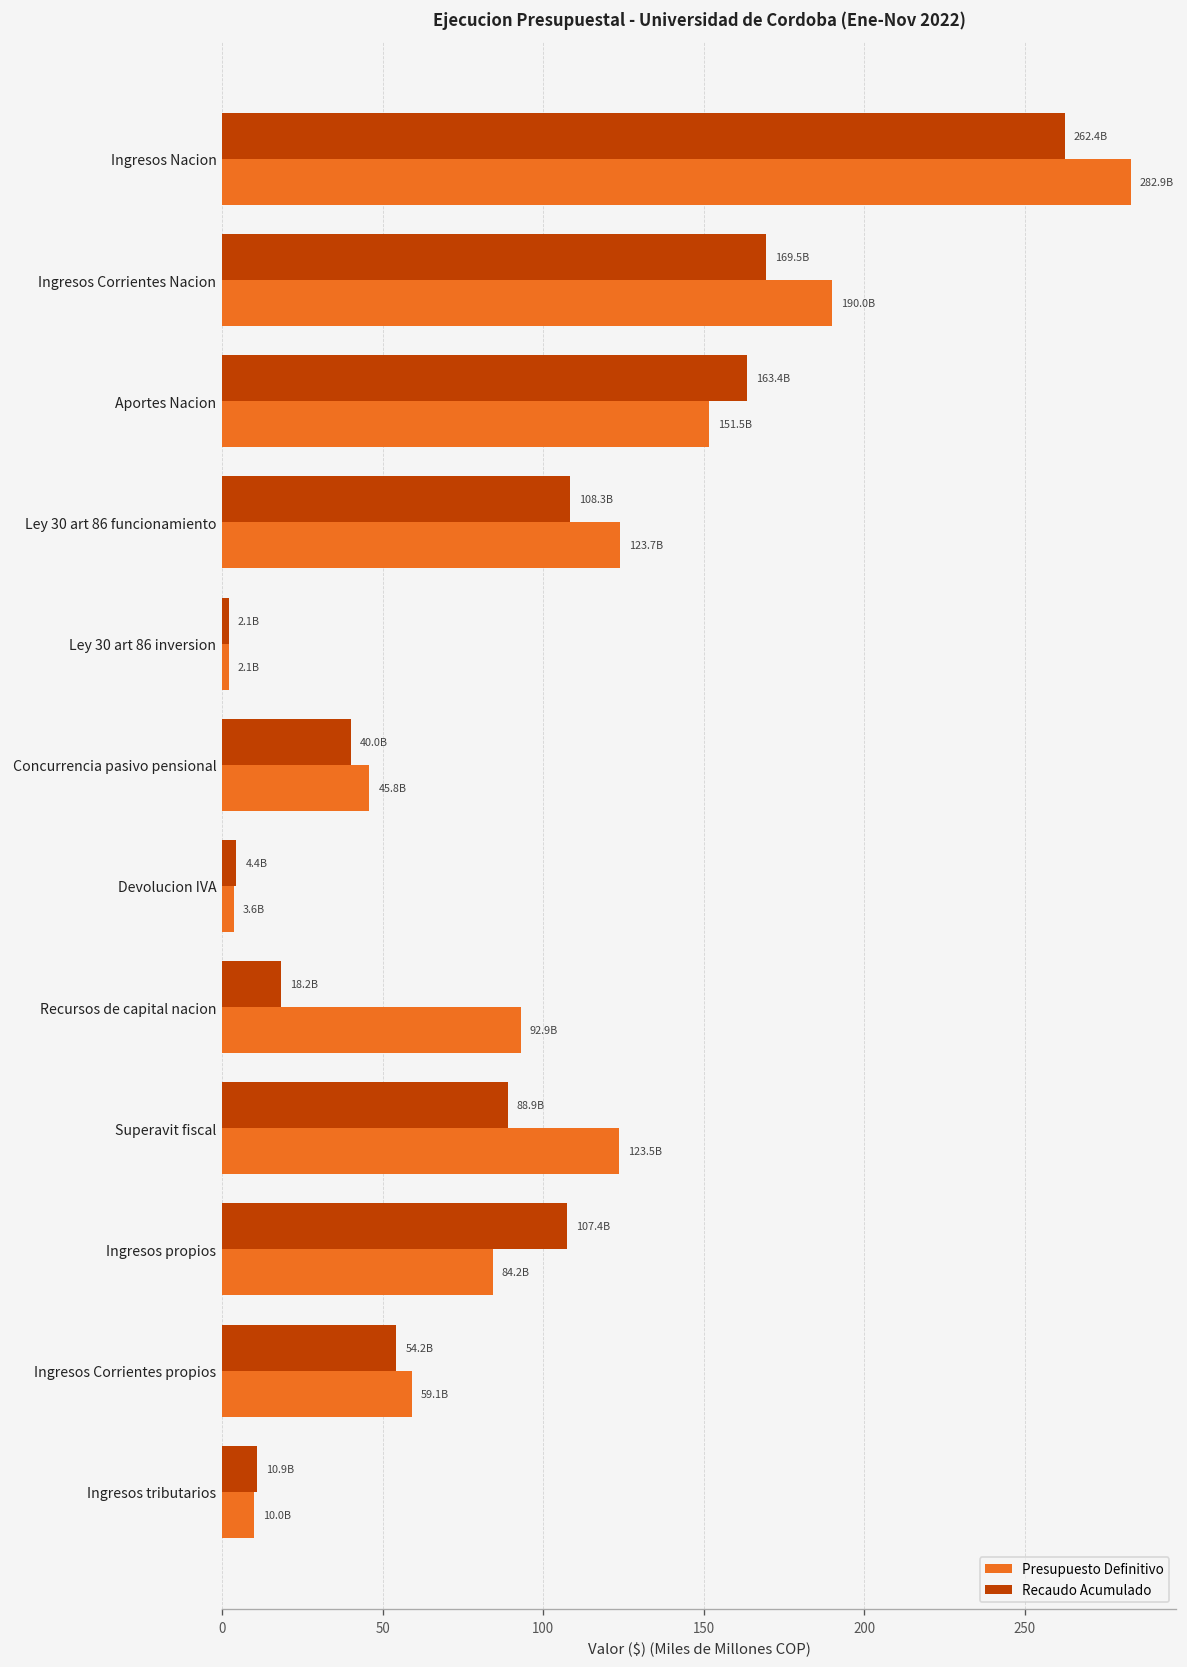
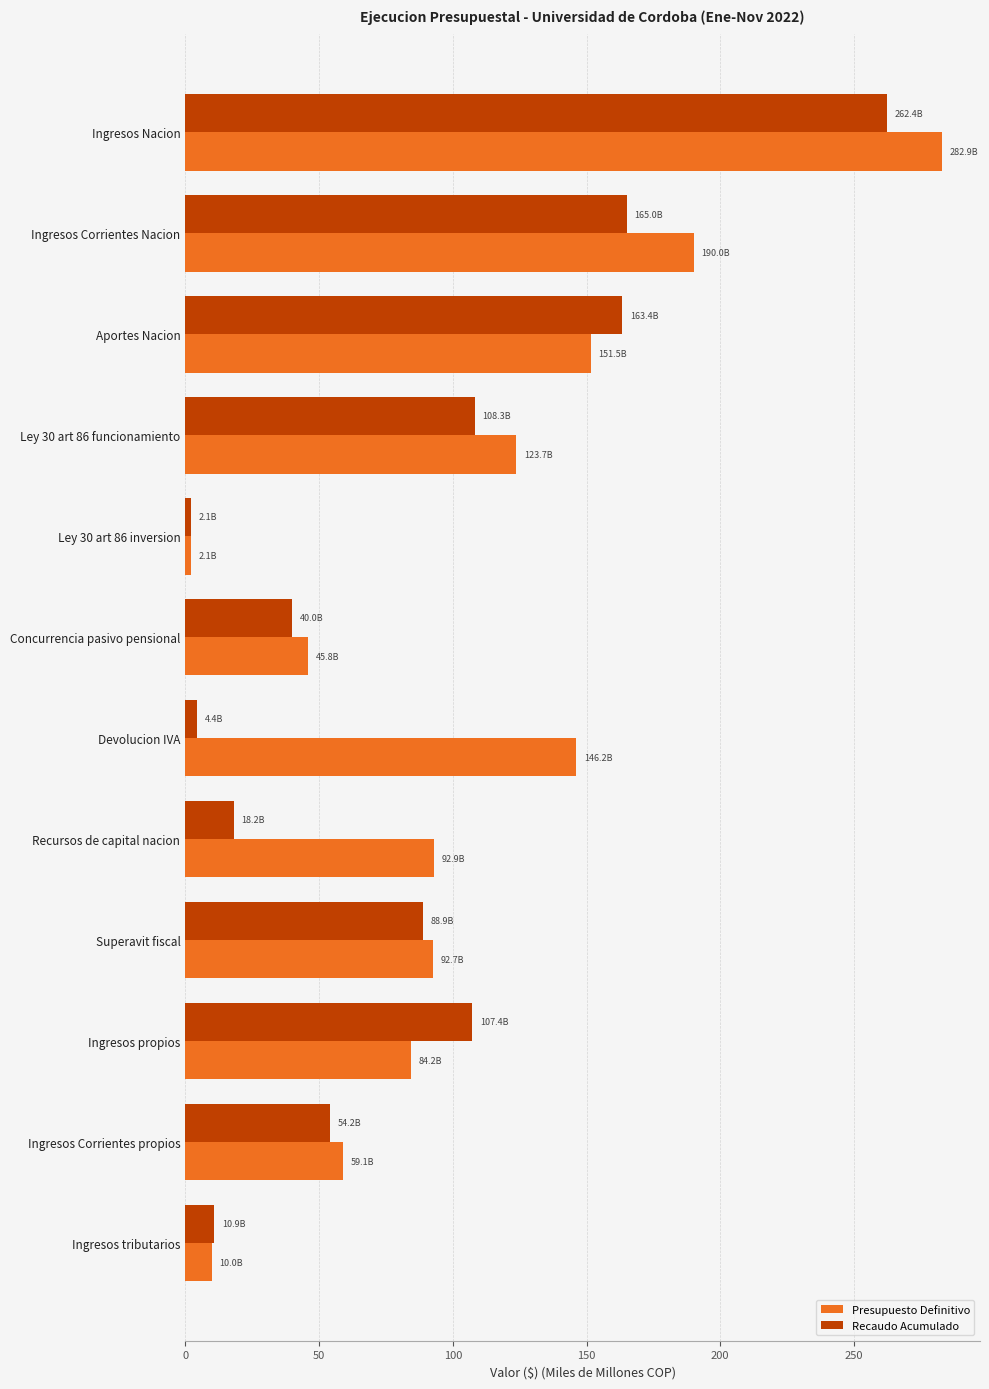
Recaudo Acumulado, Ingresos Corrientes Nacion: 169.5B -> 165.0B
Presupuesto Definitivo, Devolucion IVA: 3.6B -> 146.2B
Presupuesto Definitivo, Superavit fiscal: 123.5B -> 92.7B
